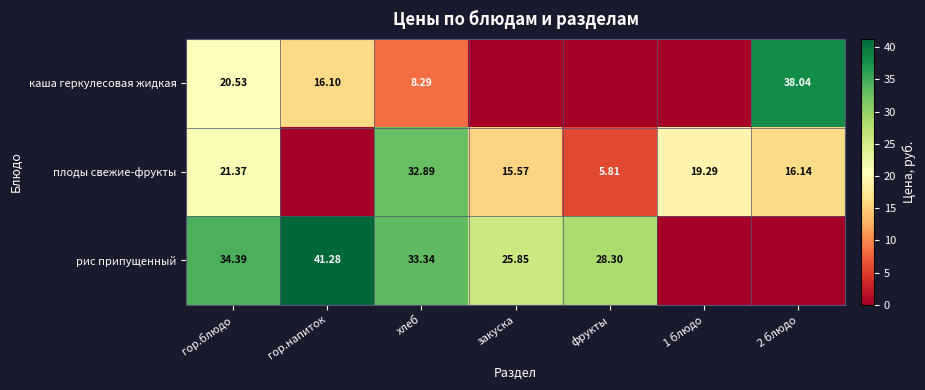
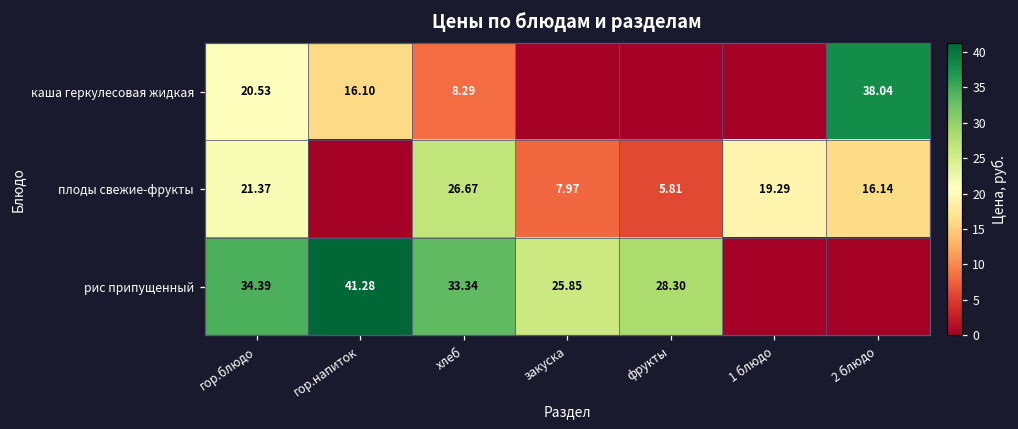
плоды свежие-фрукты, хлеб: 32.89 -> 26.67
плоды свежие-фрукты, закуска: 15.57 -> 7.97
